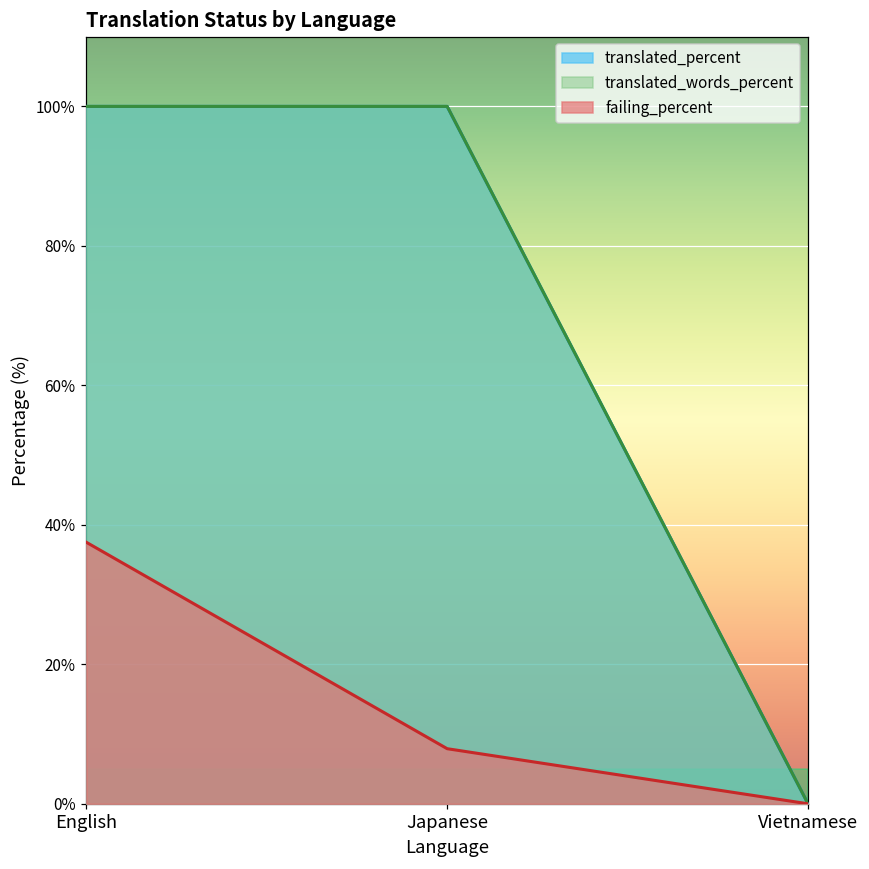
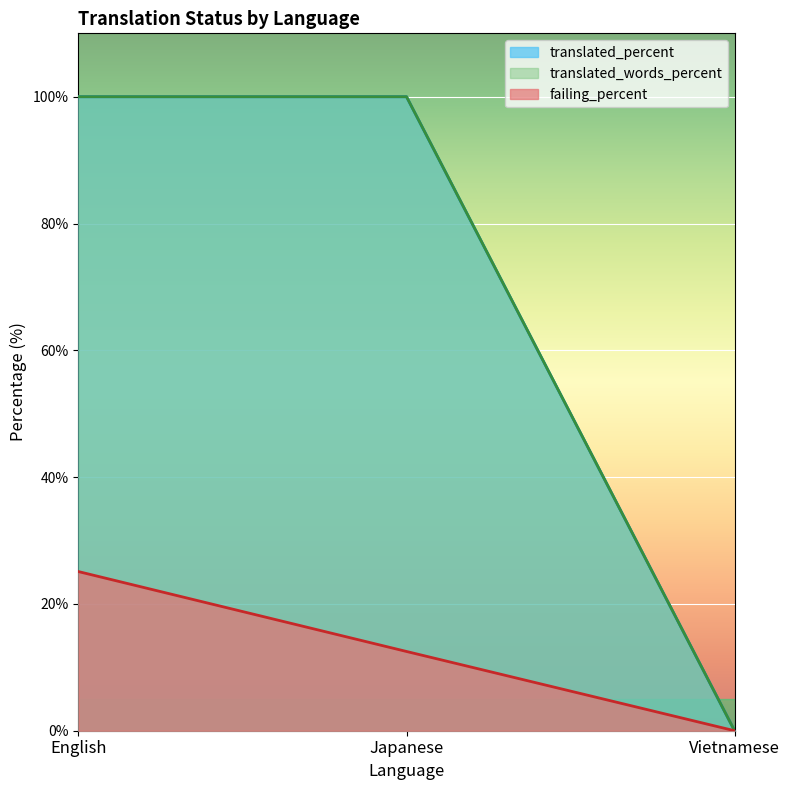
failing_percent, English: 38% -> 25%
failing_percent, Japanese: 8% -> 13%
